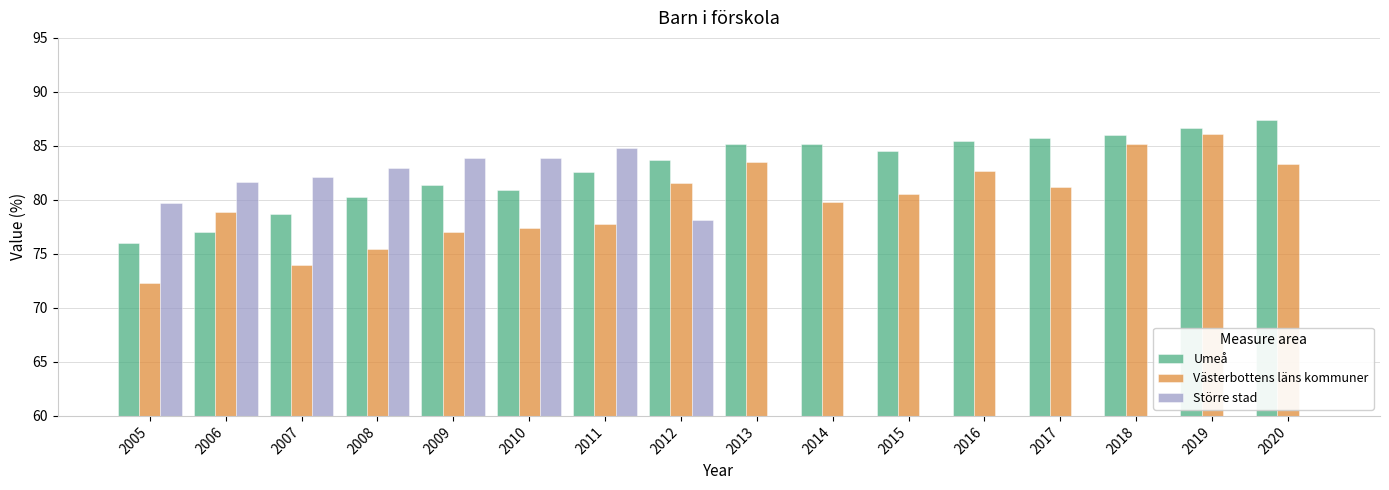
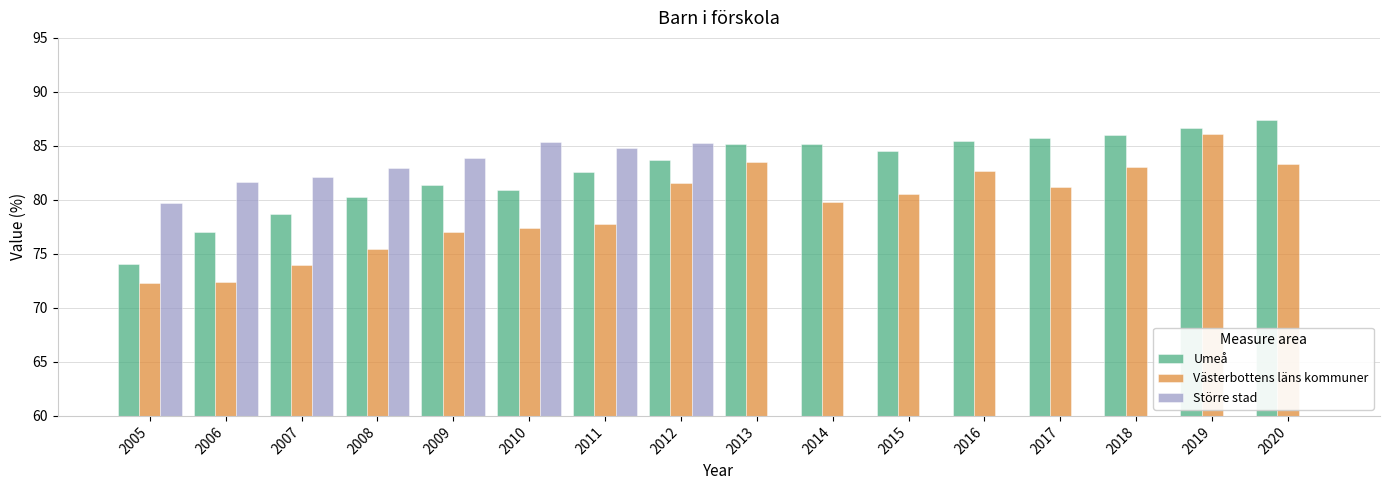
Umeå, 2005: 76.1 -> 74.1
Västerbottens läns kommuner, 2006: 78.9 -> 72.4
Större stad, 2010: 83.8 -> 85.3
Större stad, 2012: 78.1 -> 85.3
Västerbottens läns kommuner, 2018: 85.1 -> 83.0
